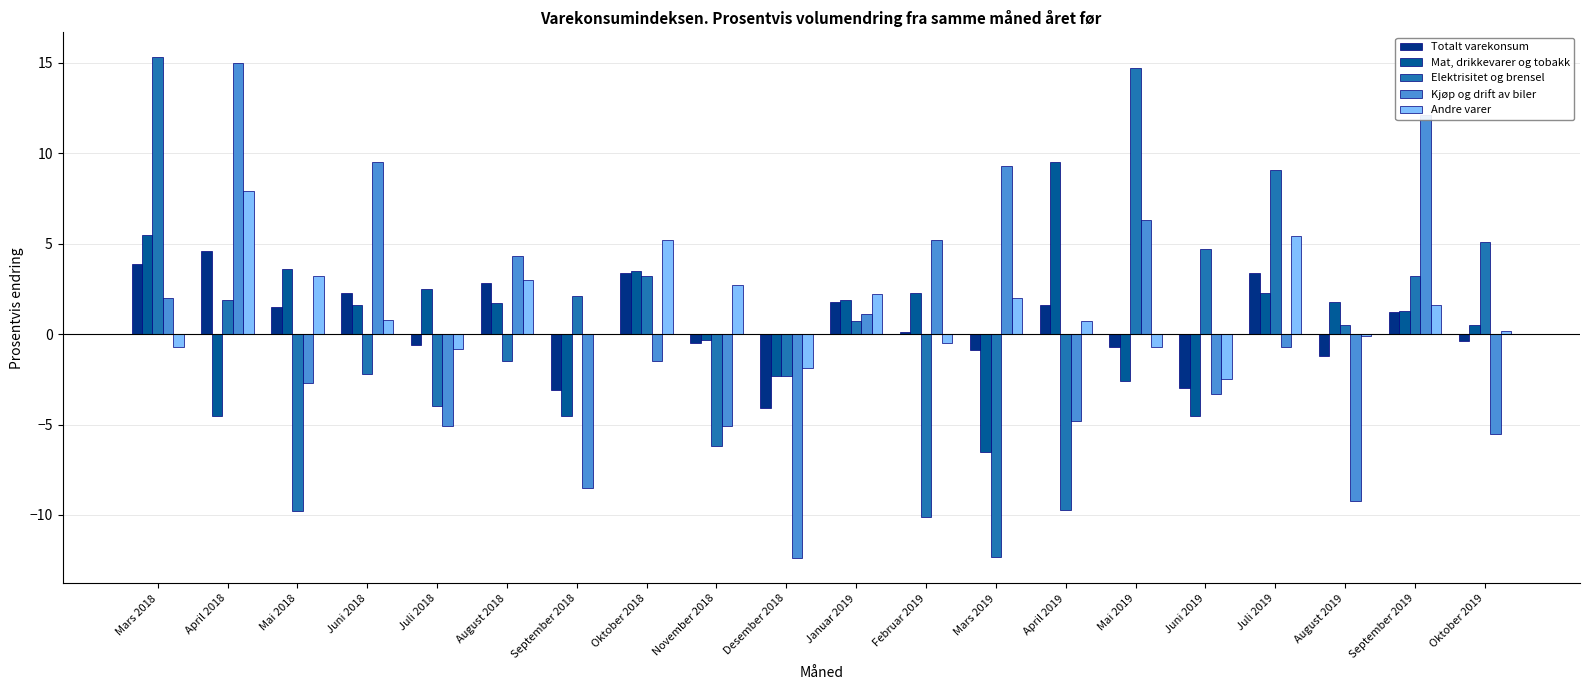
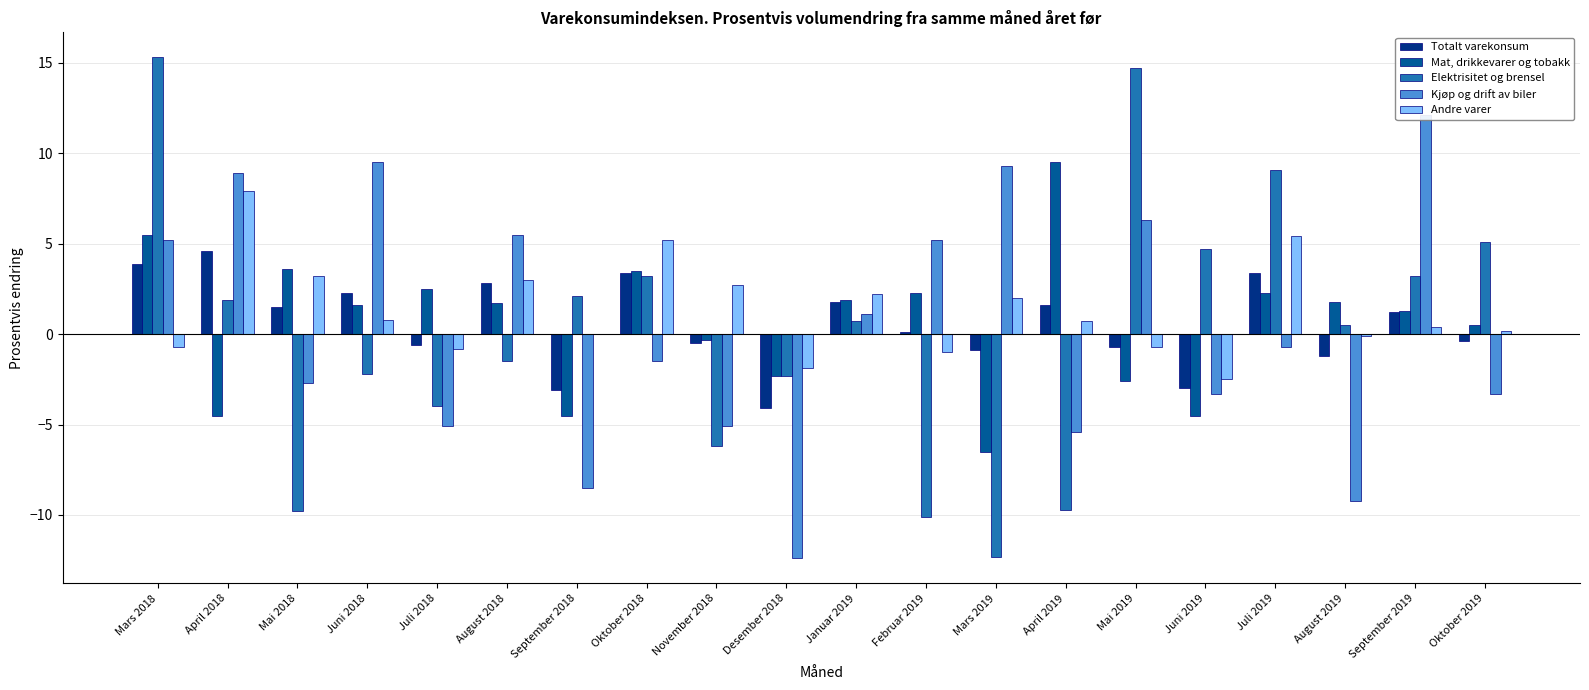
Kjøp og drift av biler, Mars 2018: 2.0 -> 5.2
Kjøp og drift av biler, April 2018: 15.0 -> 8.9
Kjøp og drift av biler, August 2018: 4.3 -> 5.5
Andre varer, Februar 2019: -0.5 -> -1.0
Kjøp og drift av biler, April 2019: -4.8 -> -5.4
Andre varer, September 2019: 1.6 -> 0.4
Kjøp og drift av biler, Oktober 2019: -5.5 -> -3.3
